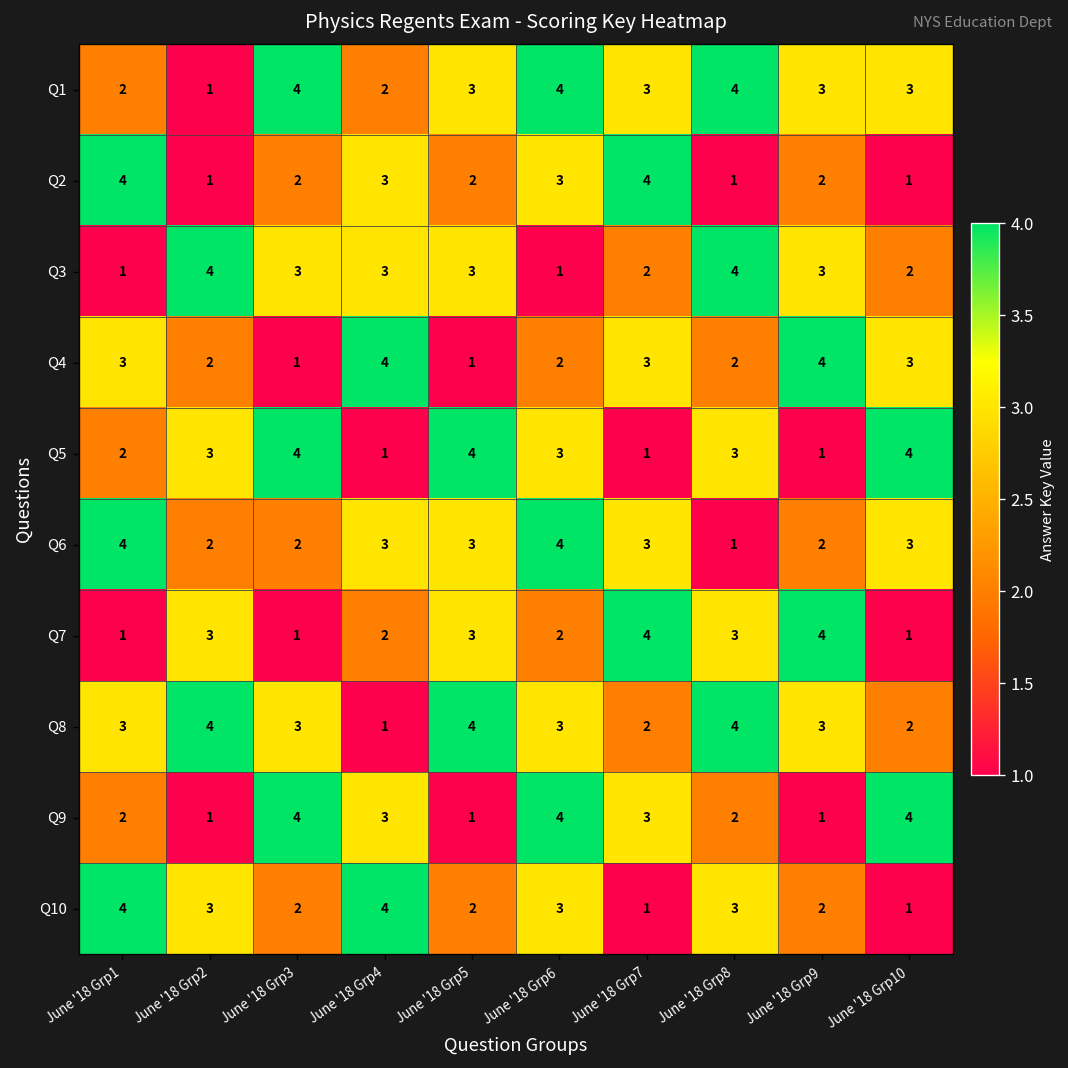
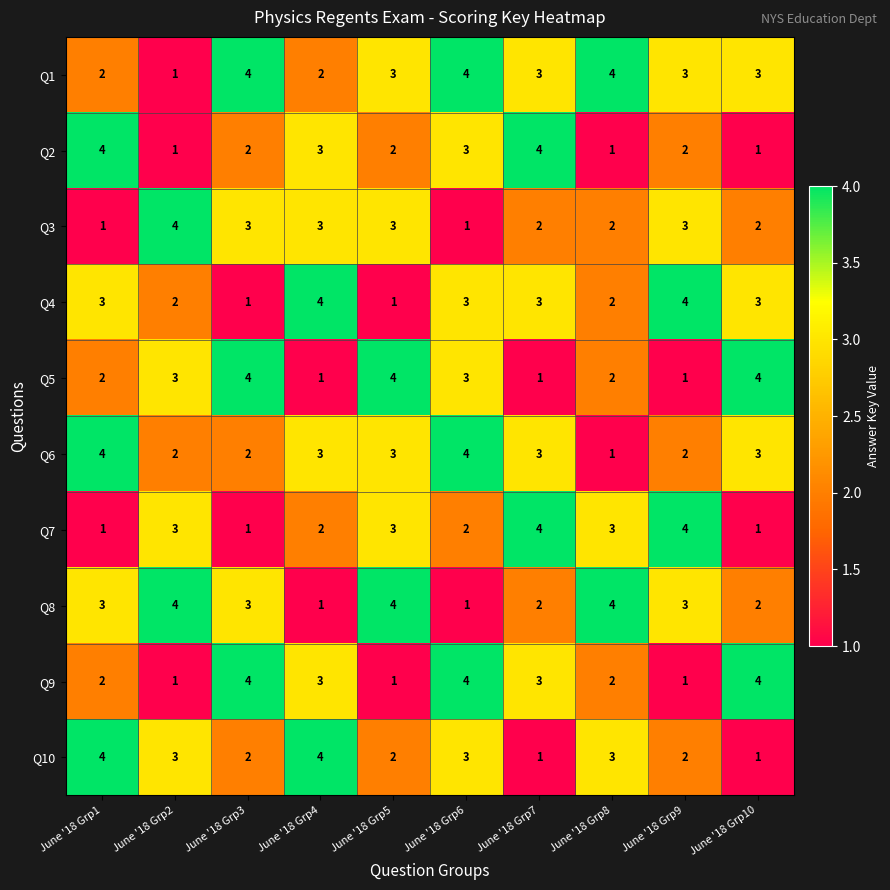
Q3, June '18 Grp8: 4 -> 2
Q4, June '18 Grp6: 2 -> 3
Q5, June '18 Grp8: 3 -> 2
Q8, June '18 Grp6: 3 -> 1
